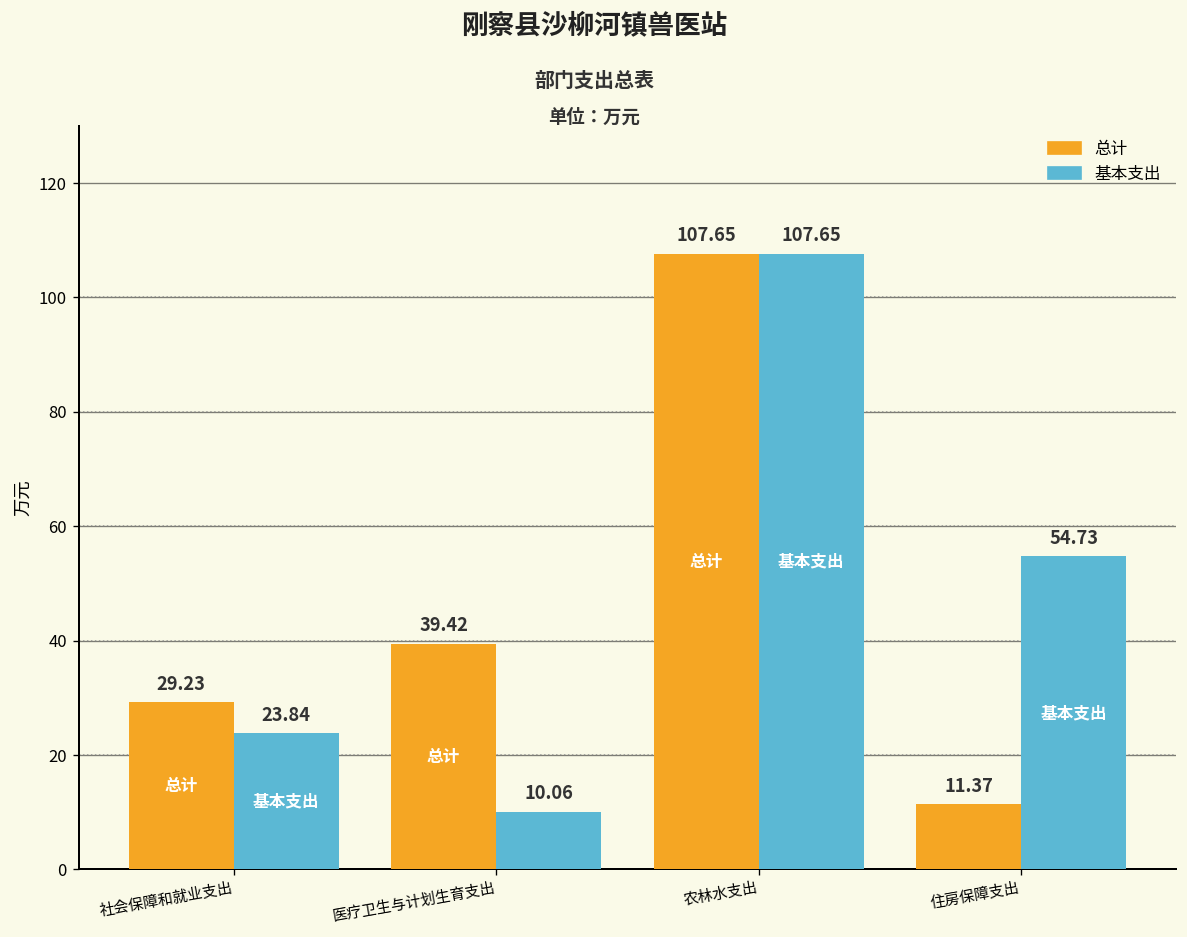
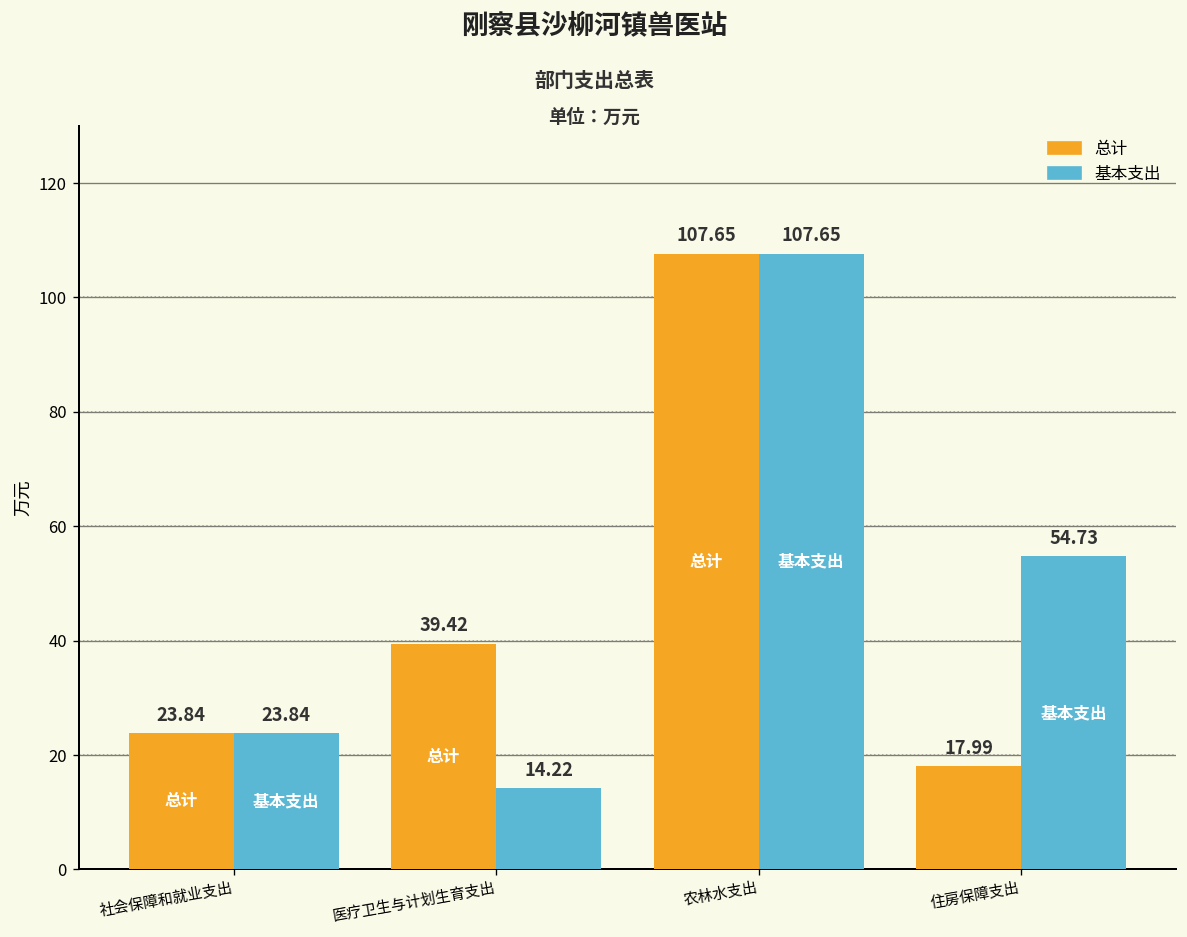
总计, 社会保障和就业支出: 29.23 -> 23.84
基本支出, 医疗卫生与计划生育支出: 10.06 -> 14.22
总计, 住房保障支出: 11.37 -> 17.99
